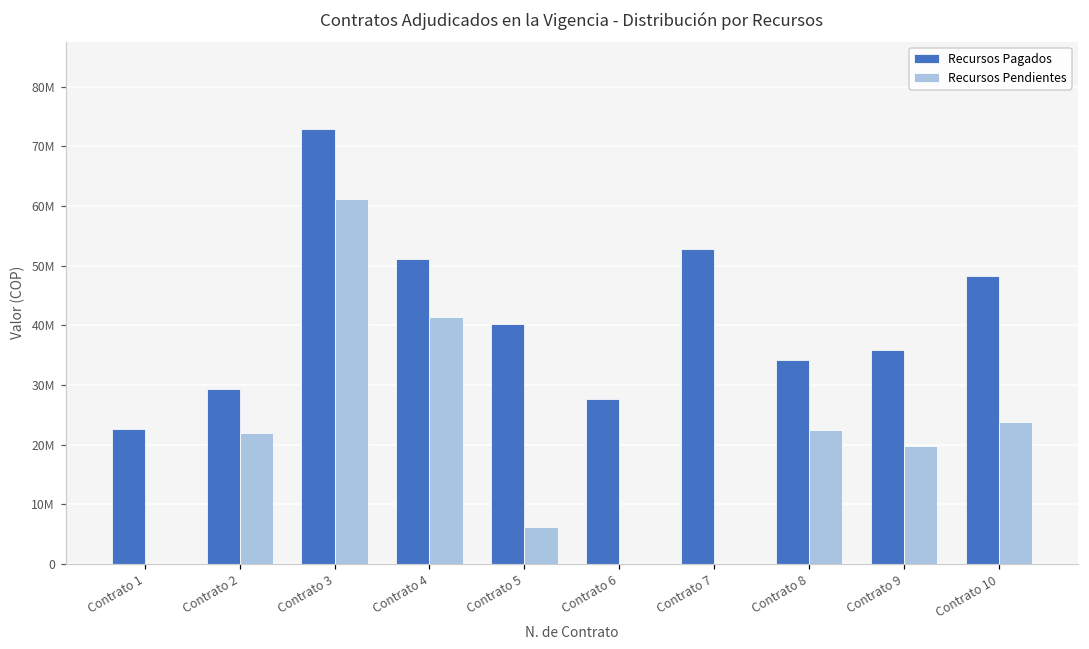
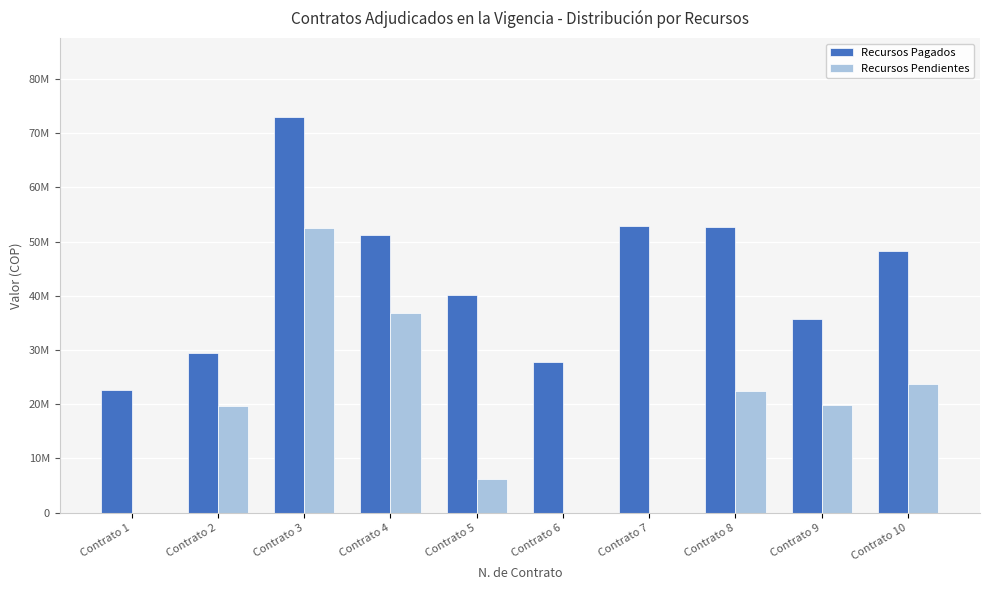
Recursos Pendientes, Contrato 2: 22000000 -> 20000000
Recursos Pendientes, Contrato 3: 61000000 -> 52000000
Recursos Pendientes, Contrato 4: 41000000 -> 37000000
Recursos Pagados, Contrato 8: 34000000 -> 53000000
